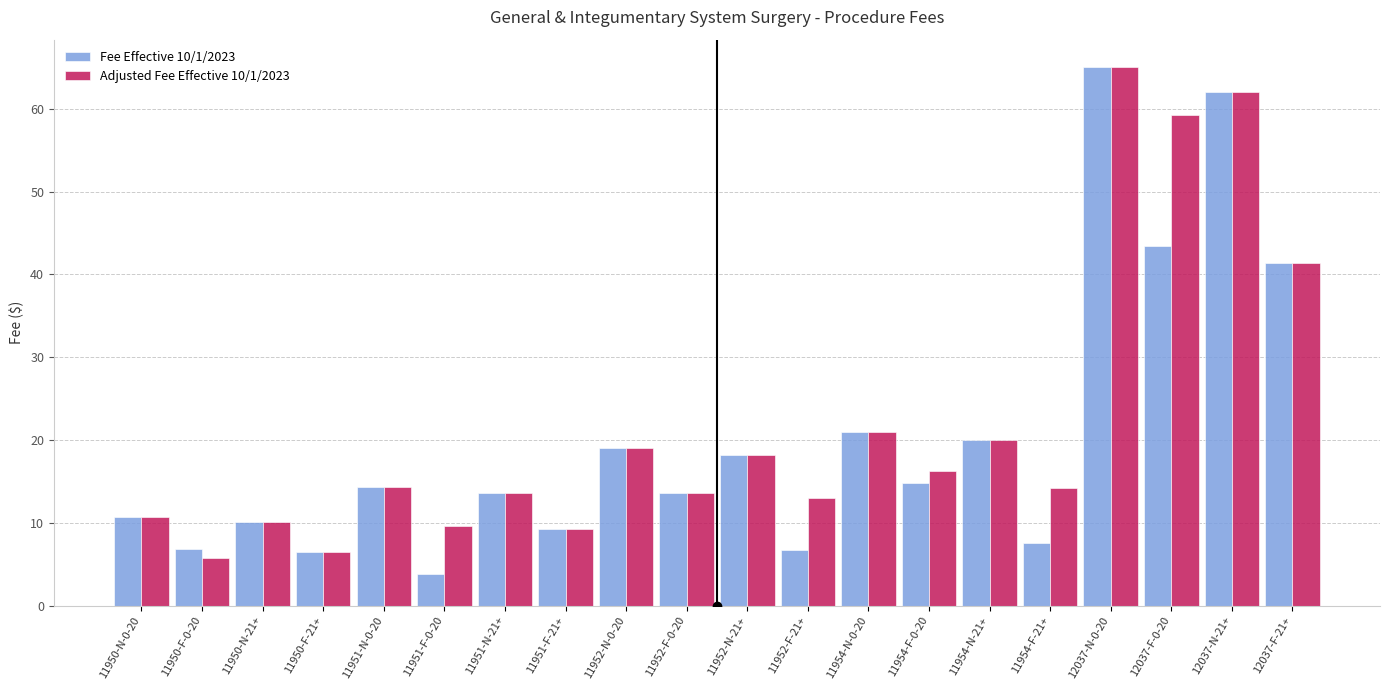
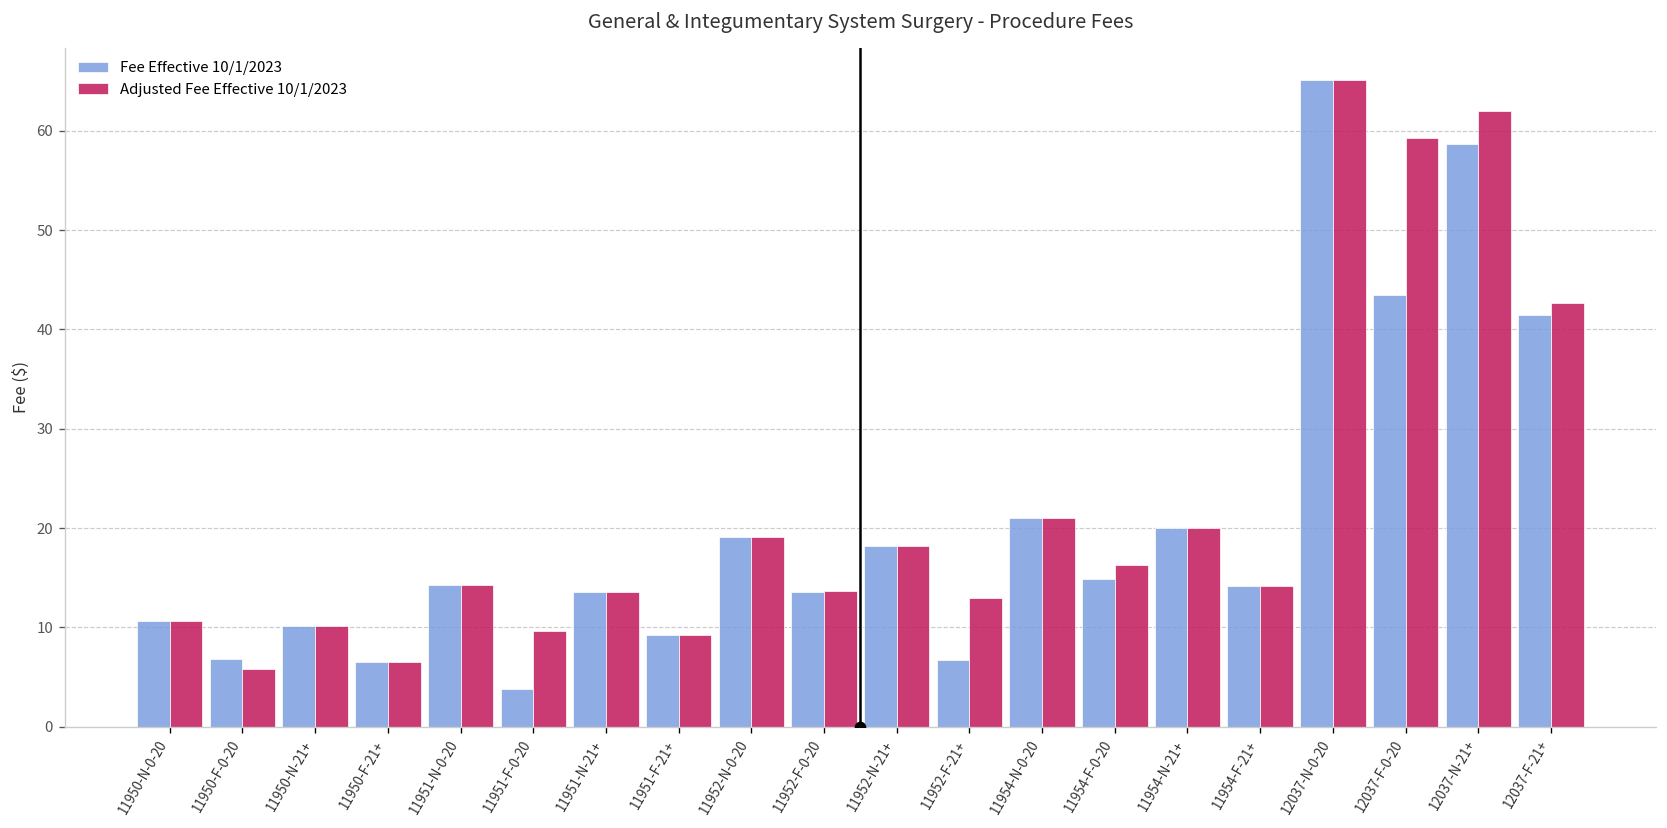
Fee Effective 10/1/2023, 11954-F-21+: 8 -> 14
Fee Effective 10/1/2023, 12037-N-21+: 62 -> 59
Adjusted Fee Effective 10/1/2023, 12037-F-21+: 41 -> 43
